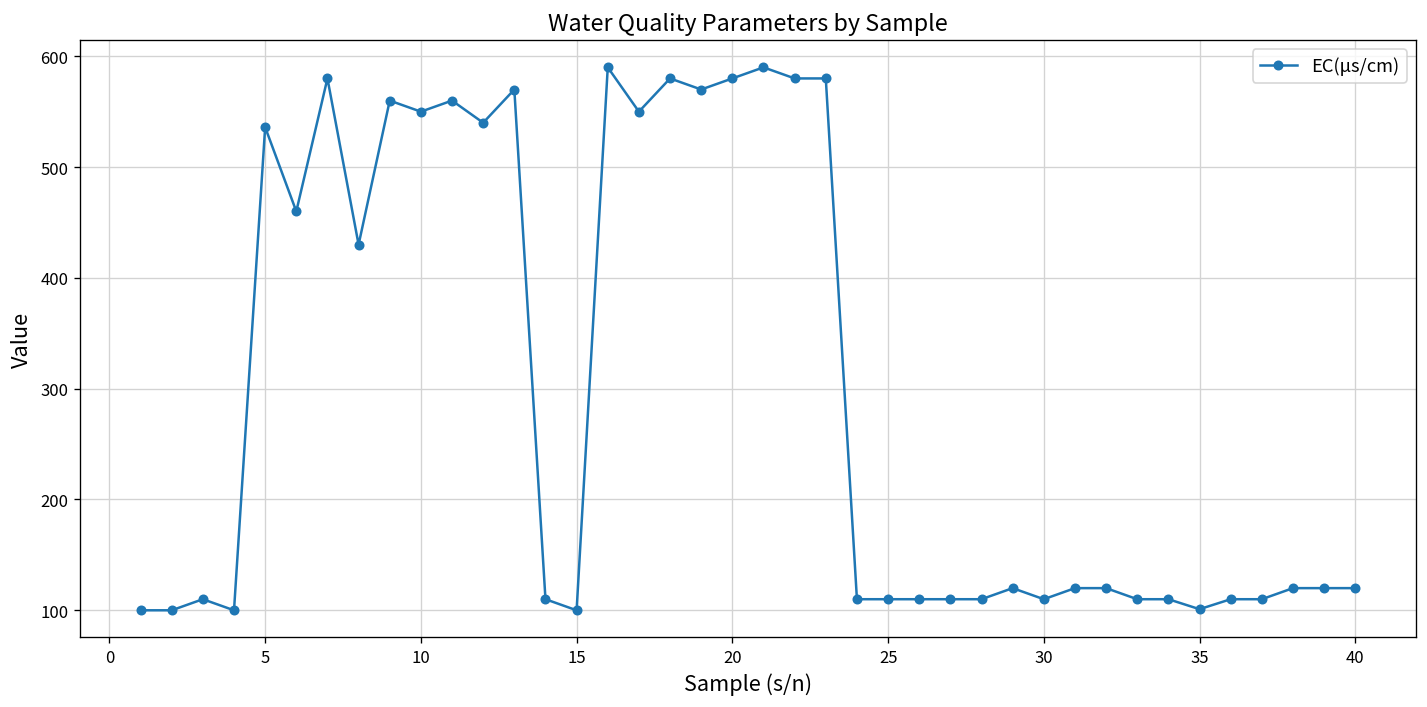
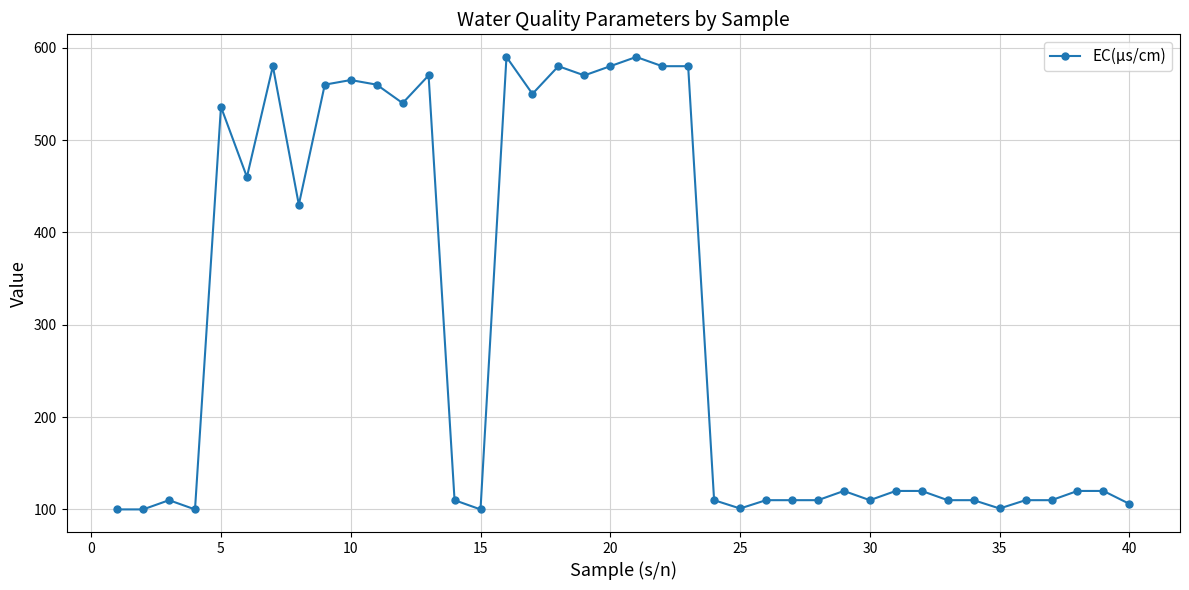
10: 550 -> 570
25: 110 -> 100
40: 120 -> 110
